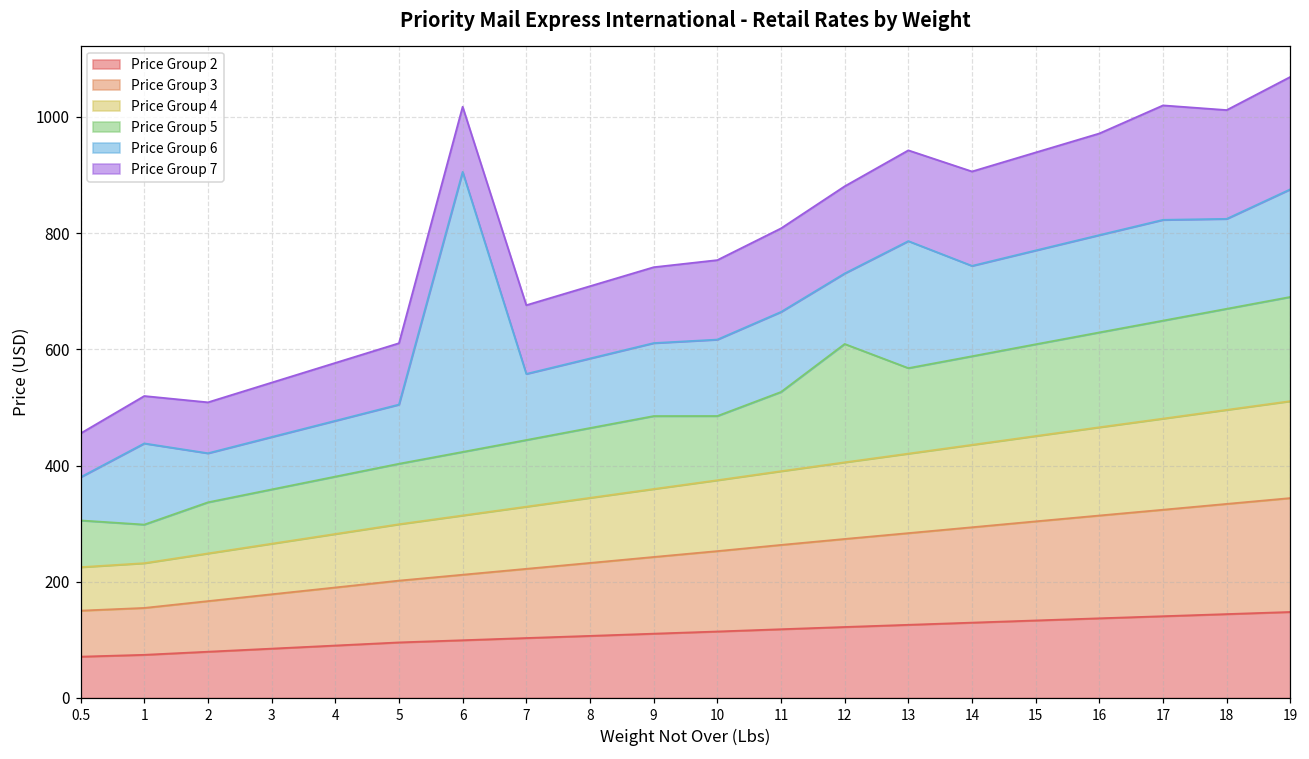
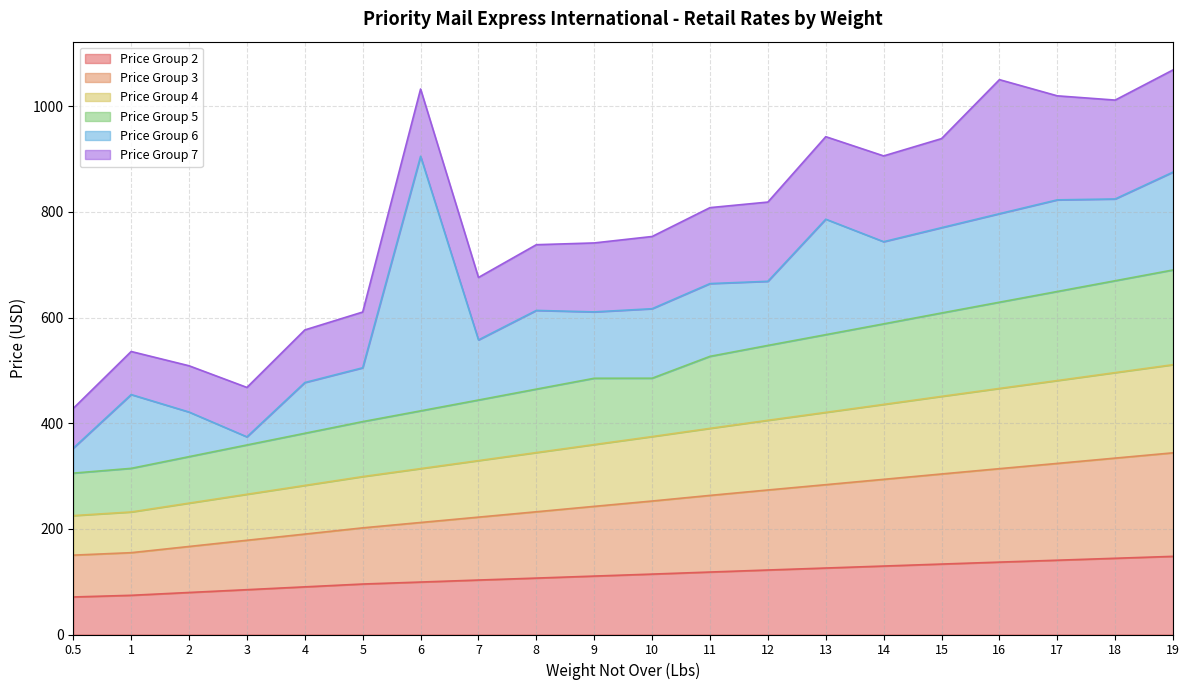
Price Group 6, 0.5: 70 -> 50
Price Group 5, 1: 70 -> 80
Price Group 6, 3: 90 -> 20
Price Group 7, 6: 110 -> 130
Price Group 6, 8: 120 -> 150
Price Group 5, 12: 200 -> 140
Price Group 7, 16: 170 -> 250
